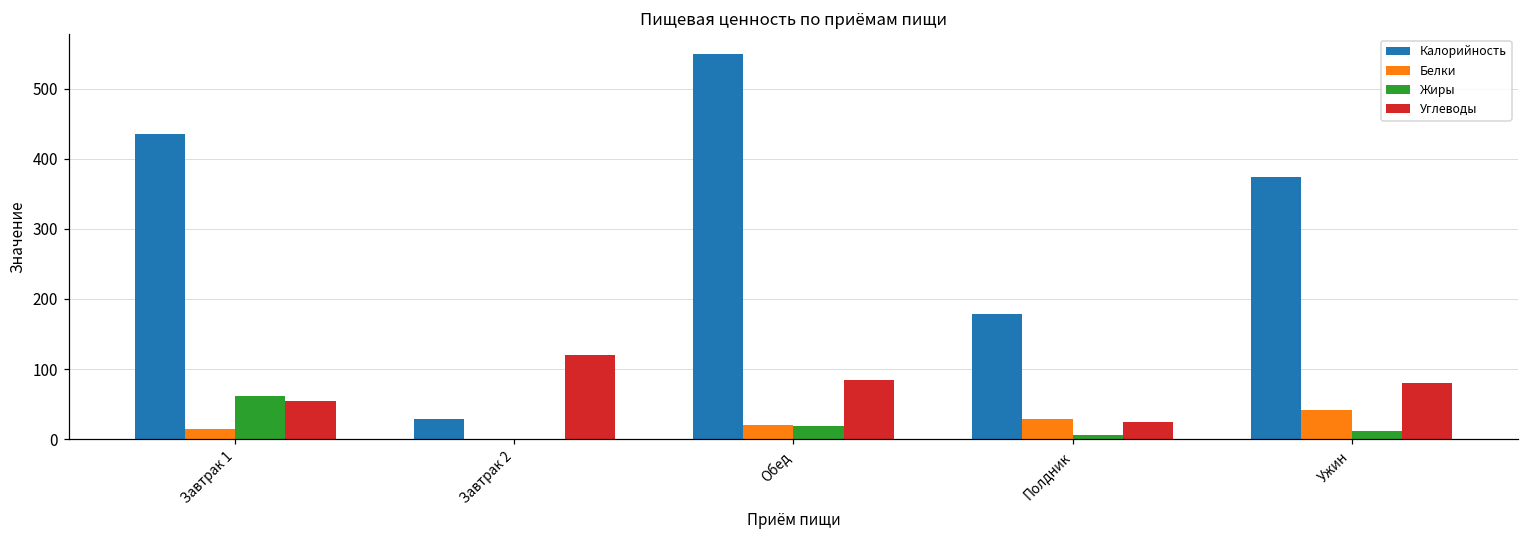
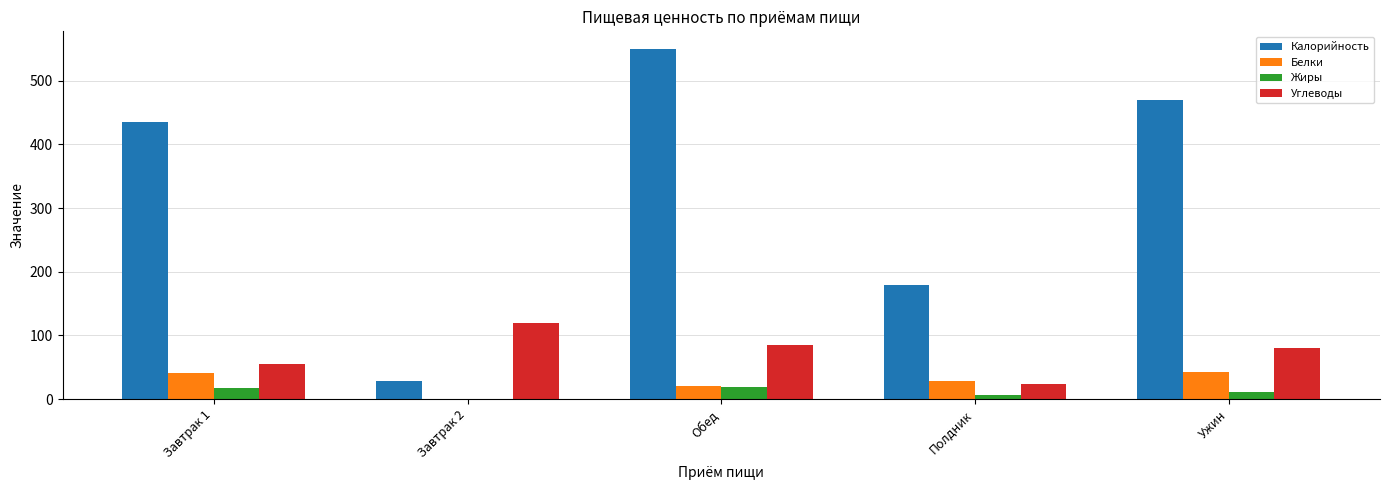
Белки, Завтрак 1: 10 -> 40
Жиры, Завтрак 1: 60 -> 20
Калорийность, Ужин: 370 -> 470
